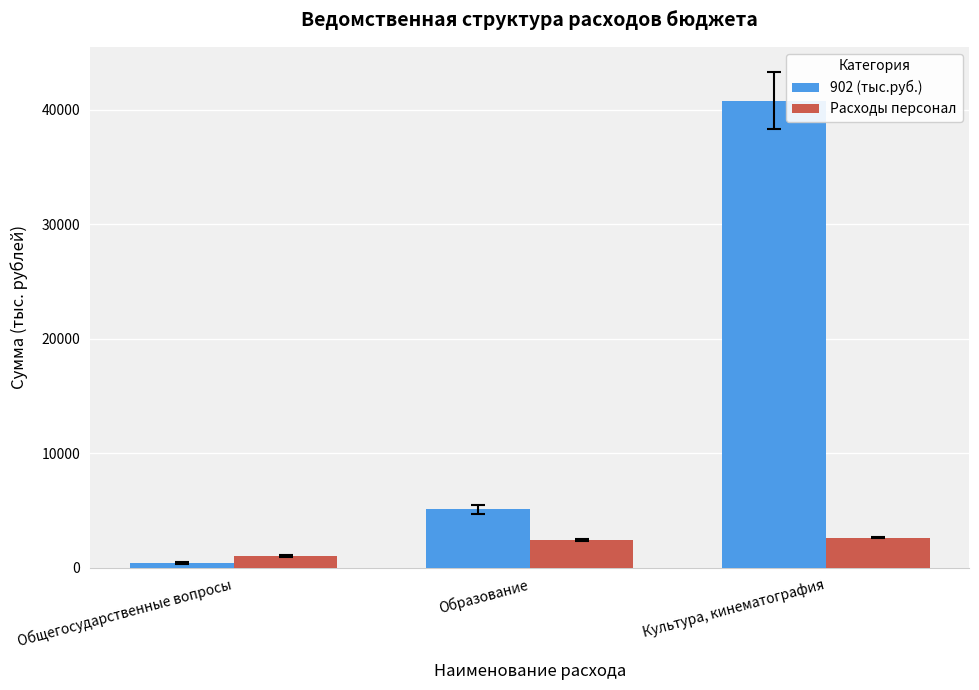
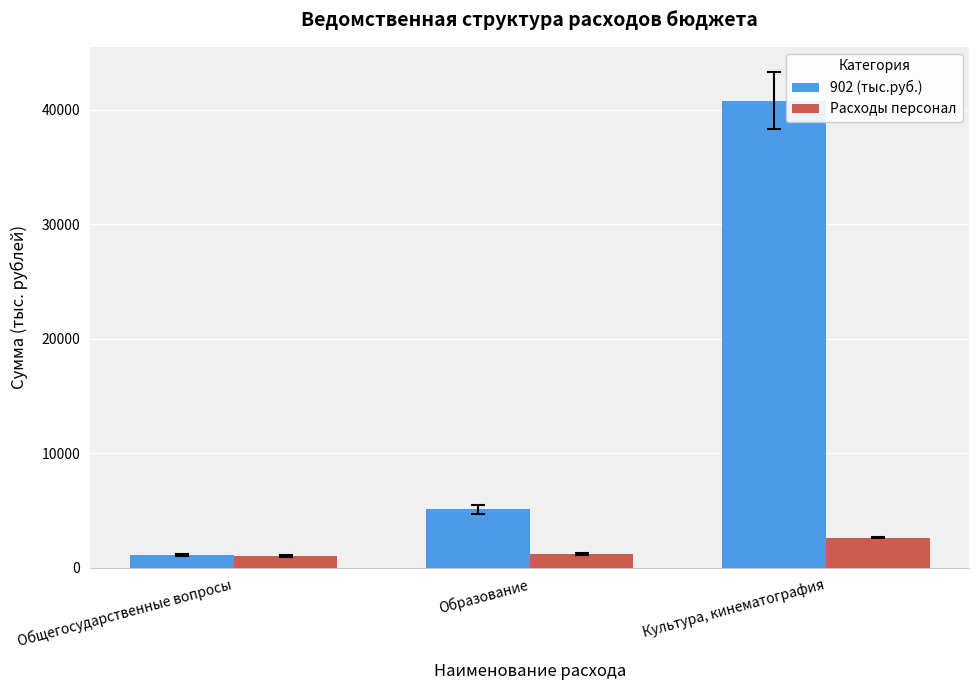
902 (тыс.руб.), Общегосударственные вопросы: 400 -> 1100
Расходы персонал, Образование: 2400 -> 1200
